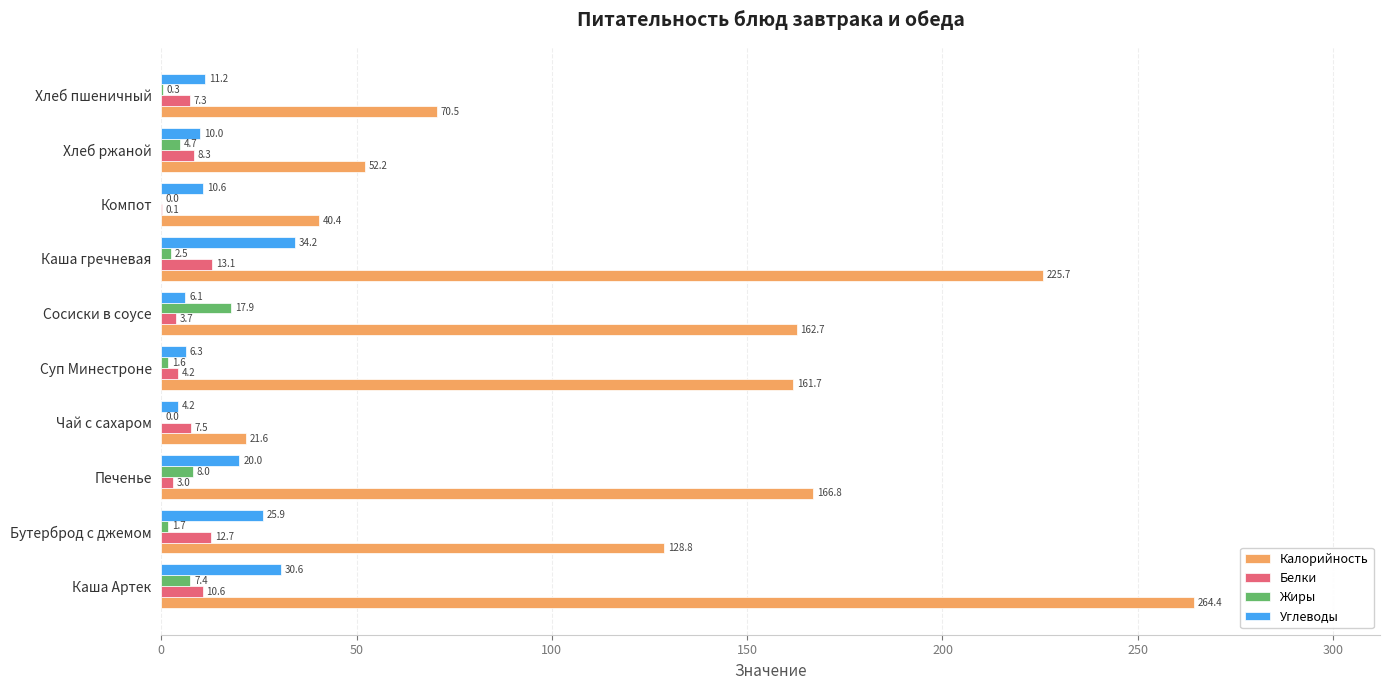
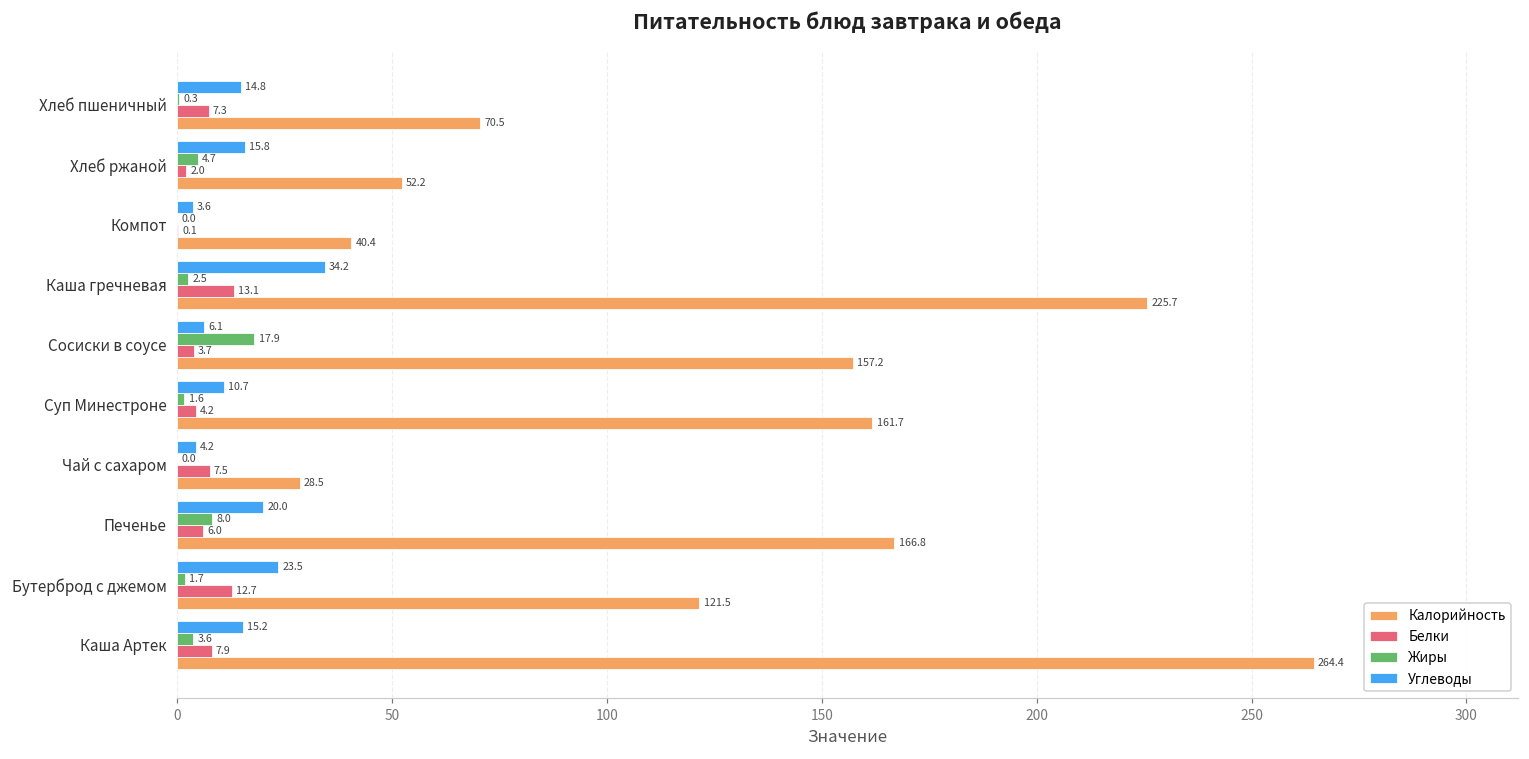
Углеводы, Хлеб пшеничный: 11.2 -> 14.8
Углеводы, Хлеб ржаной: 10.0 -> 15.8
Белки, Хлеб ржаной: 8.3 -> 2.0
Углеводы, Компот: 10.6 -> 3.6
Калорийность, Сосиски в соусе: 162.7 -> 157.2
Углеводы, Суп Минестроне: 6.3 -> 10.7
Калорийность, Чай с сахаром: 21.6 -> 28.5
Белки, Печенье: 3.0 -> 6.0
Углеводы, Бутерброд с джемом: 25.9 -> 23.5
Калорийность, Бутерброд с джемом: 128.8 -> 121.5
Углеводы, Каша Артек: 30.6 -> 15.2
Жиры, Каша Артек: 7.4 -> 3.6
Белки, Каша Артек: 10.6 -> 7.9
